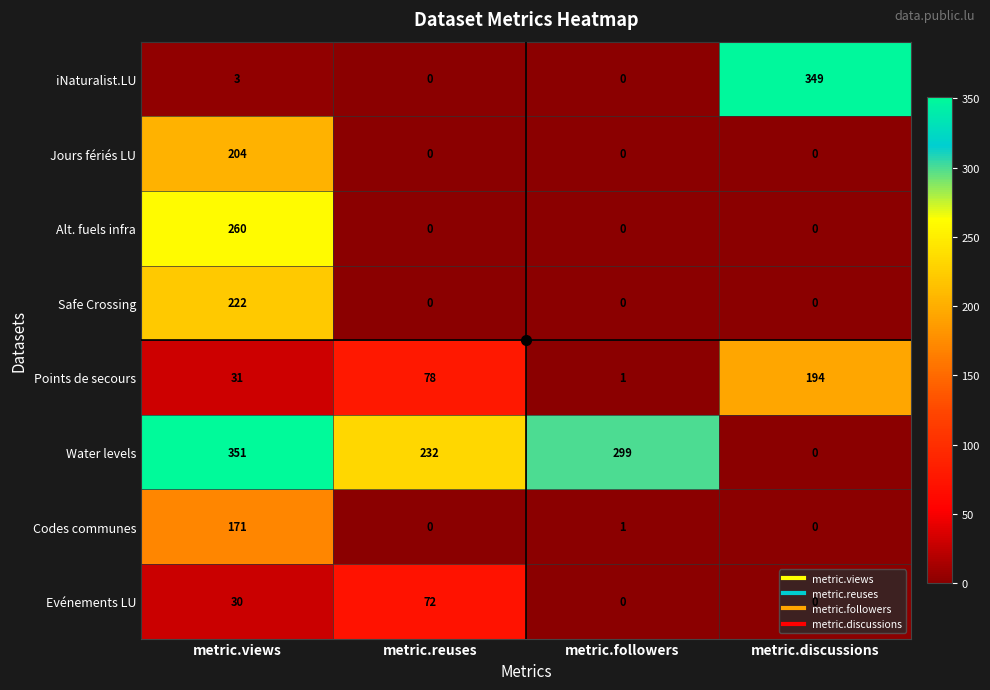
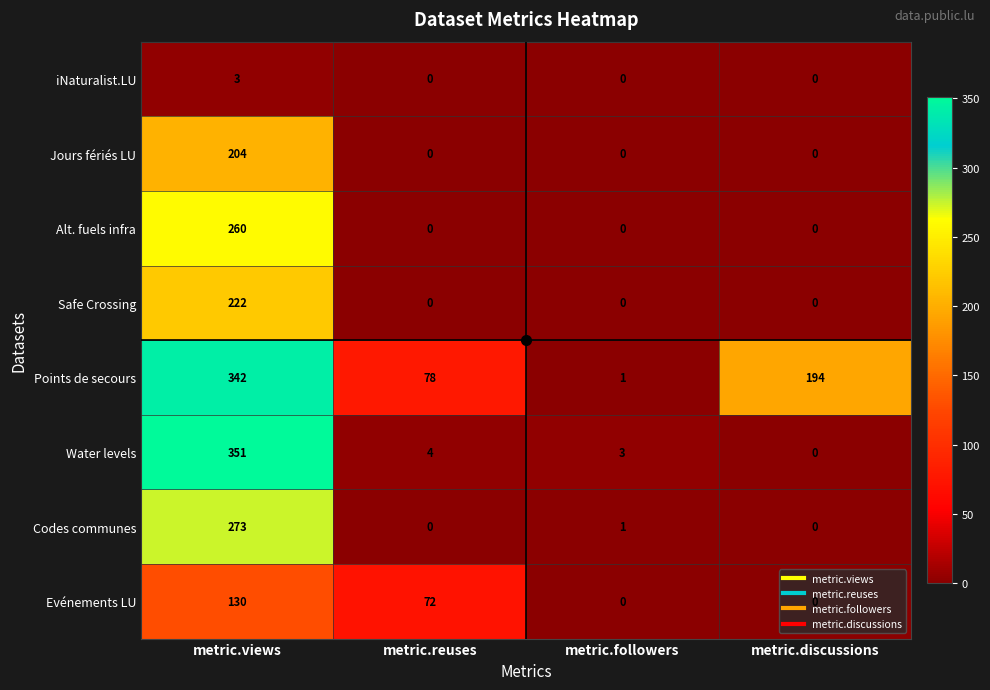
iNaturalist.LU, metric.discussions: 349 -> 0
Points de secours, metric.views: 31 -> 342
Water levels, metric.reuses: 232 -> 4
Water levels, metric.followers: 299 -> 3
Codes communes, metric.views: 171 -> 273
Evénements LU, metric.views: 30 -> 130
